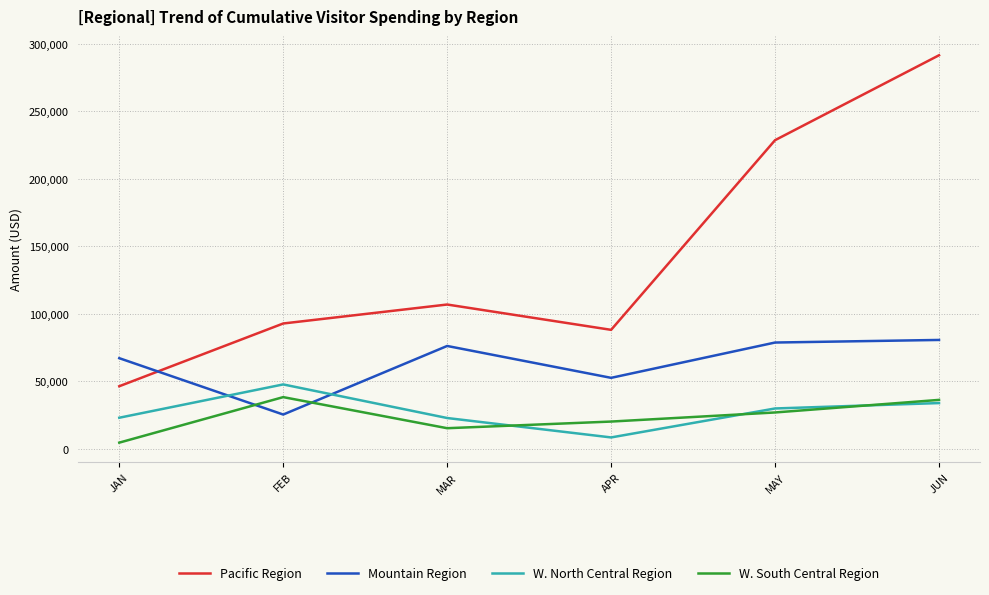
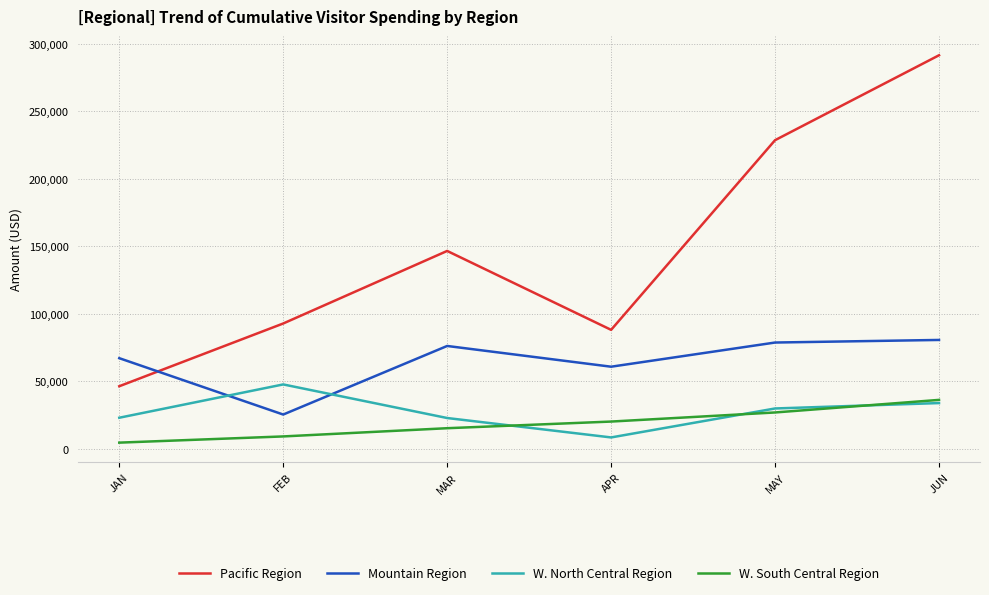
W. South Central Region, FEB: 38,000 -> 9,000
Pacific Region, MAR: 107,000 -> 147,000
Mountain Region, APR: 53,000 -> 61,000
